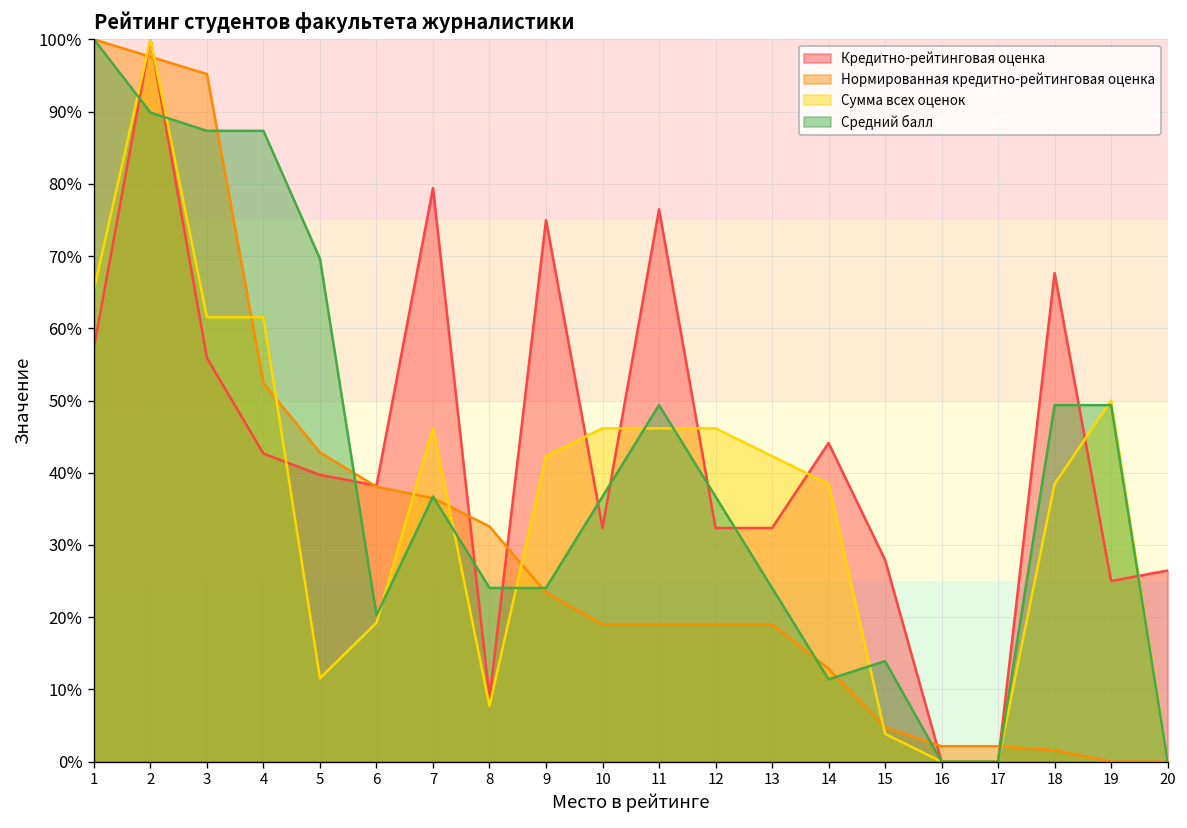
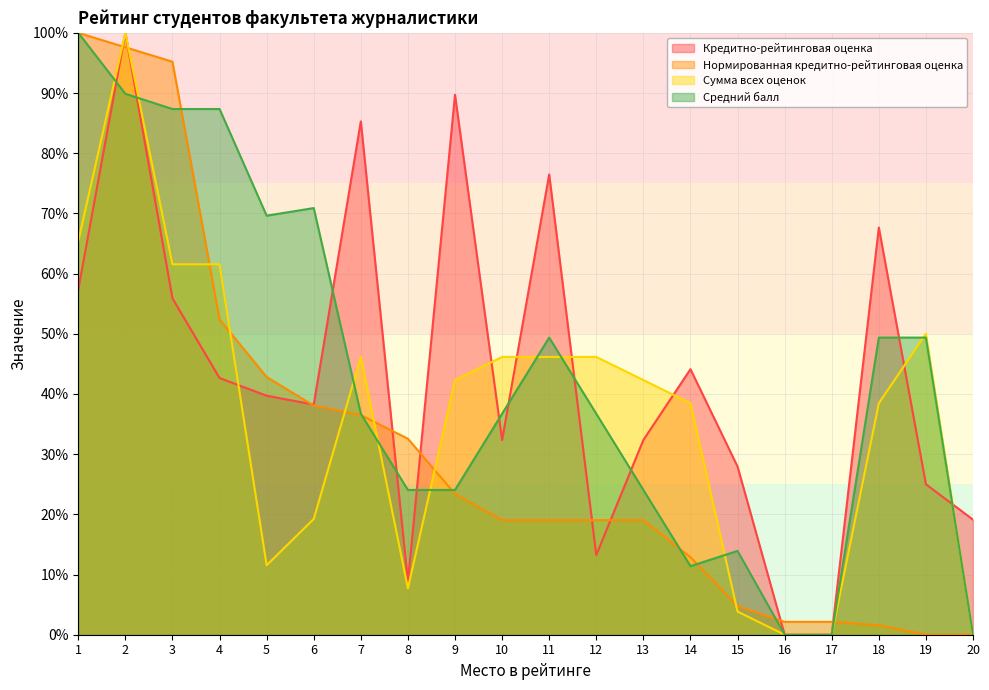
Средний балл, 6: 20% -> 71%
Кредитно-рейтинговая оценка, 7: 79% -> 85%
Кредитно-рейтинговая оценка, 9: 75% -> 90%
Кредитно-рейтинговая оценка, 12: 32% -> 13%
Кредитно-рейтинговая оценка, 20: 26% -> 19%
